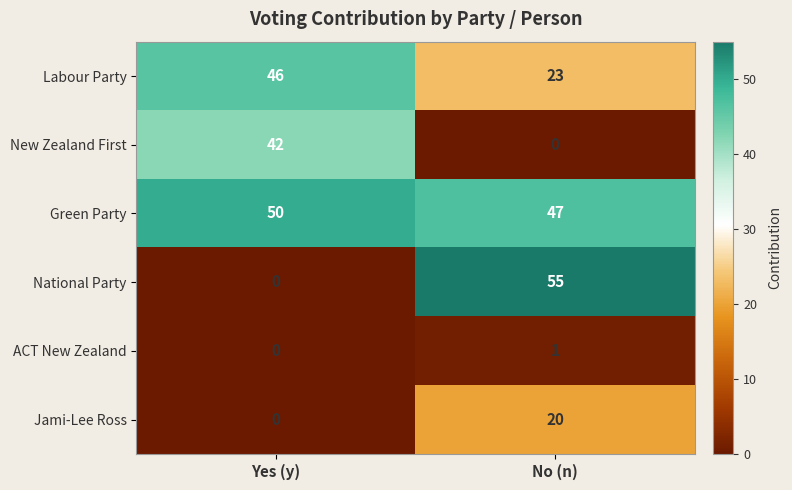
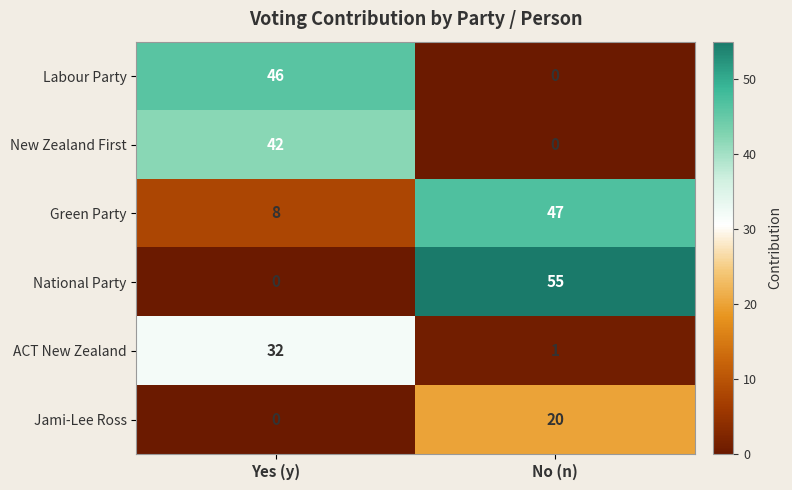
Labour Party, No (n): 23 -> 0
Green Party, Yes (y): 50 -> 8
ACT New Zealand, Yes (y): 0 -> 32
